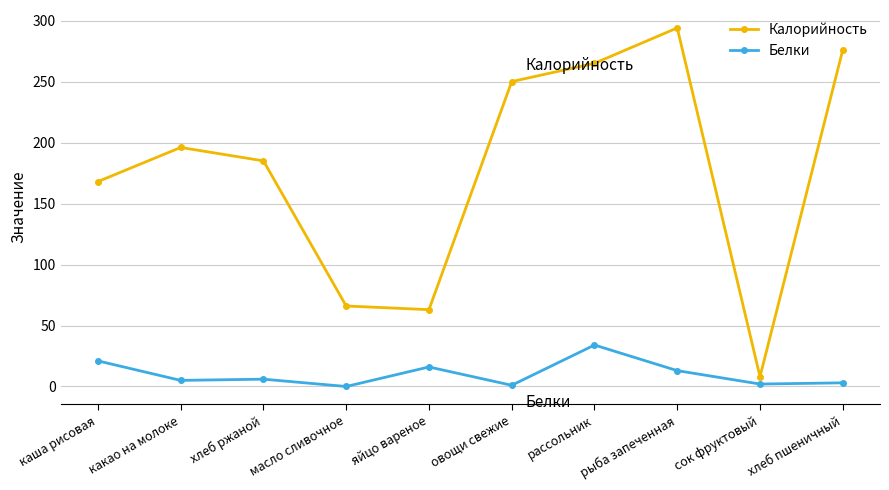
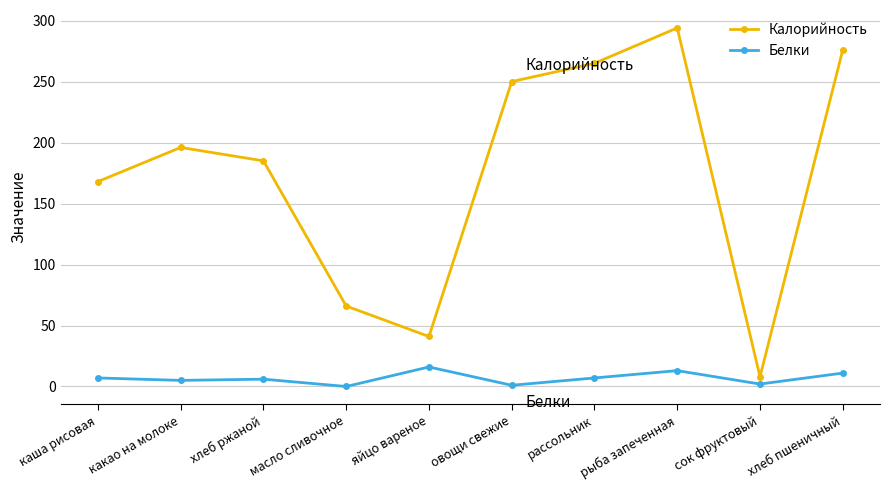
Белки, каша рисовая: 21 -> 7
Калорийность, яйцо вареное: 63 -> 41
Белки, рассольник: 34 -> 7
Белки, хлеб пшеничный: 3 -> 11
